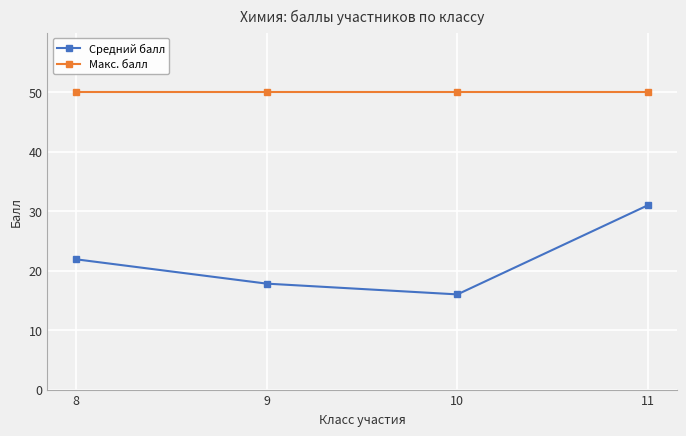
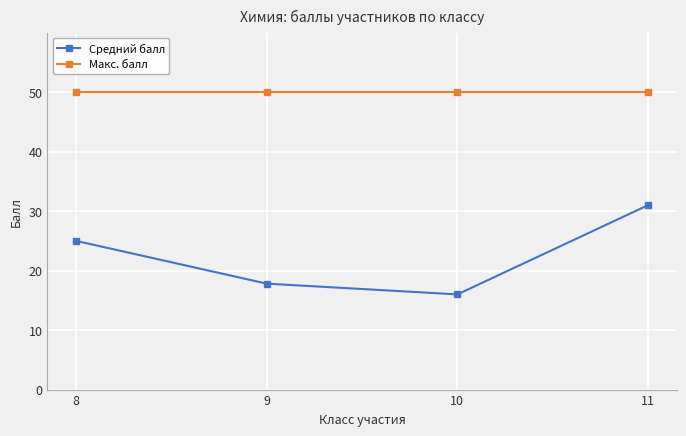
Средний балл, 8: 22 -> 25
